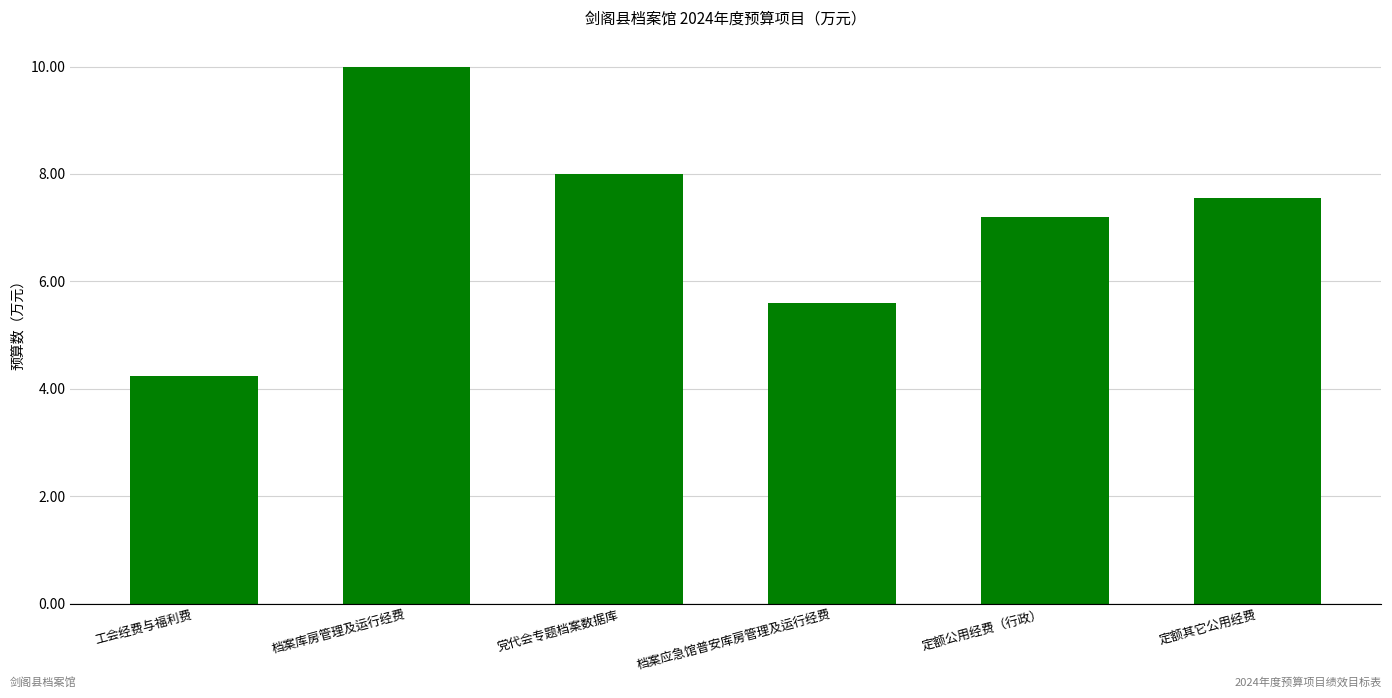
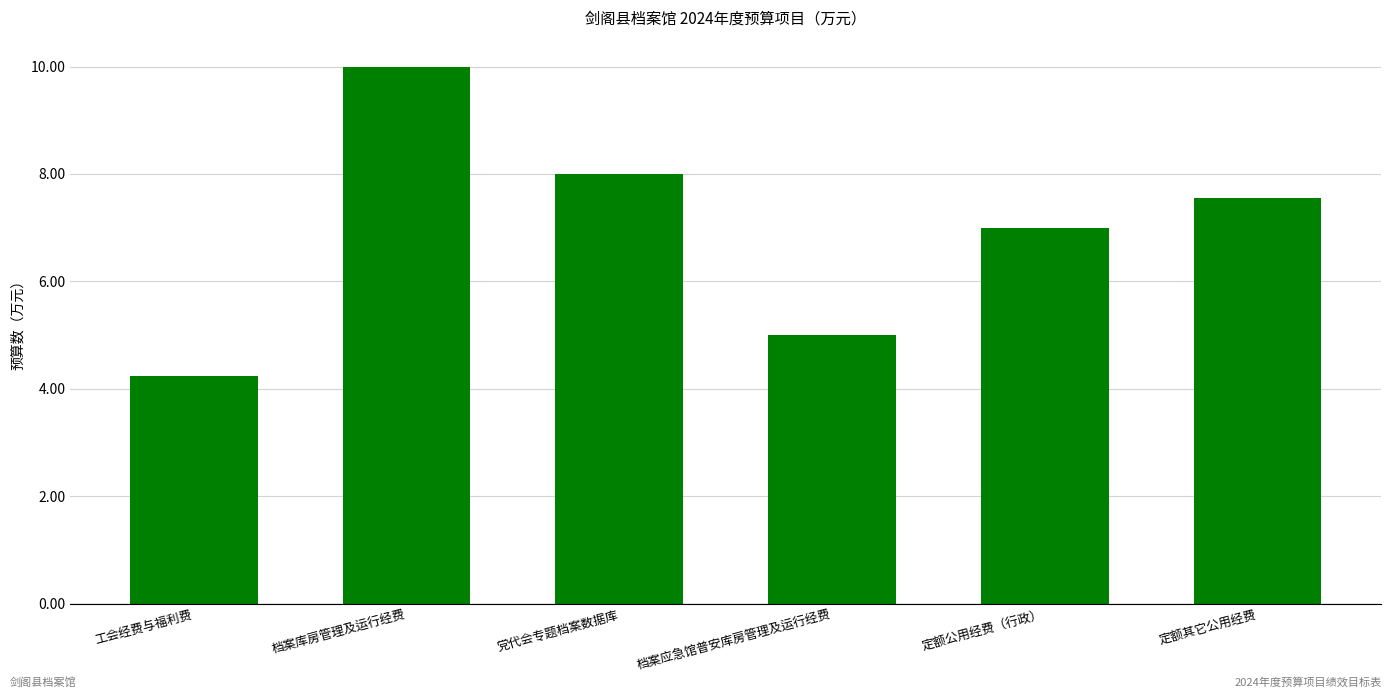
档案应急馆普安库房管理及运行经费: 5.6 -> 5.0
定额公用经费（行政）: 7.2 -> 7.0
